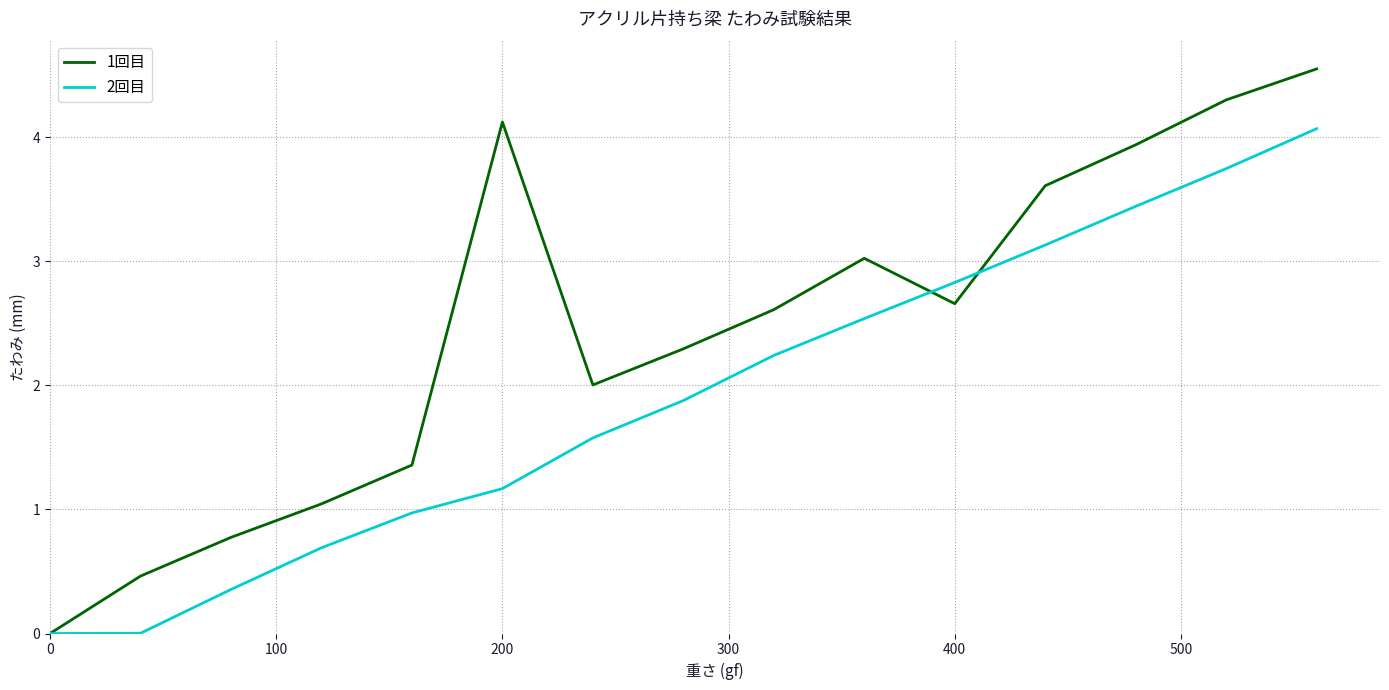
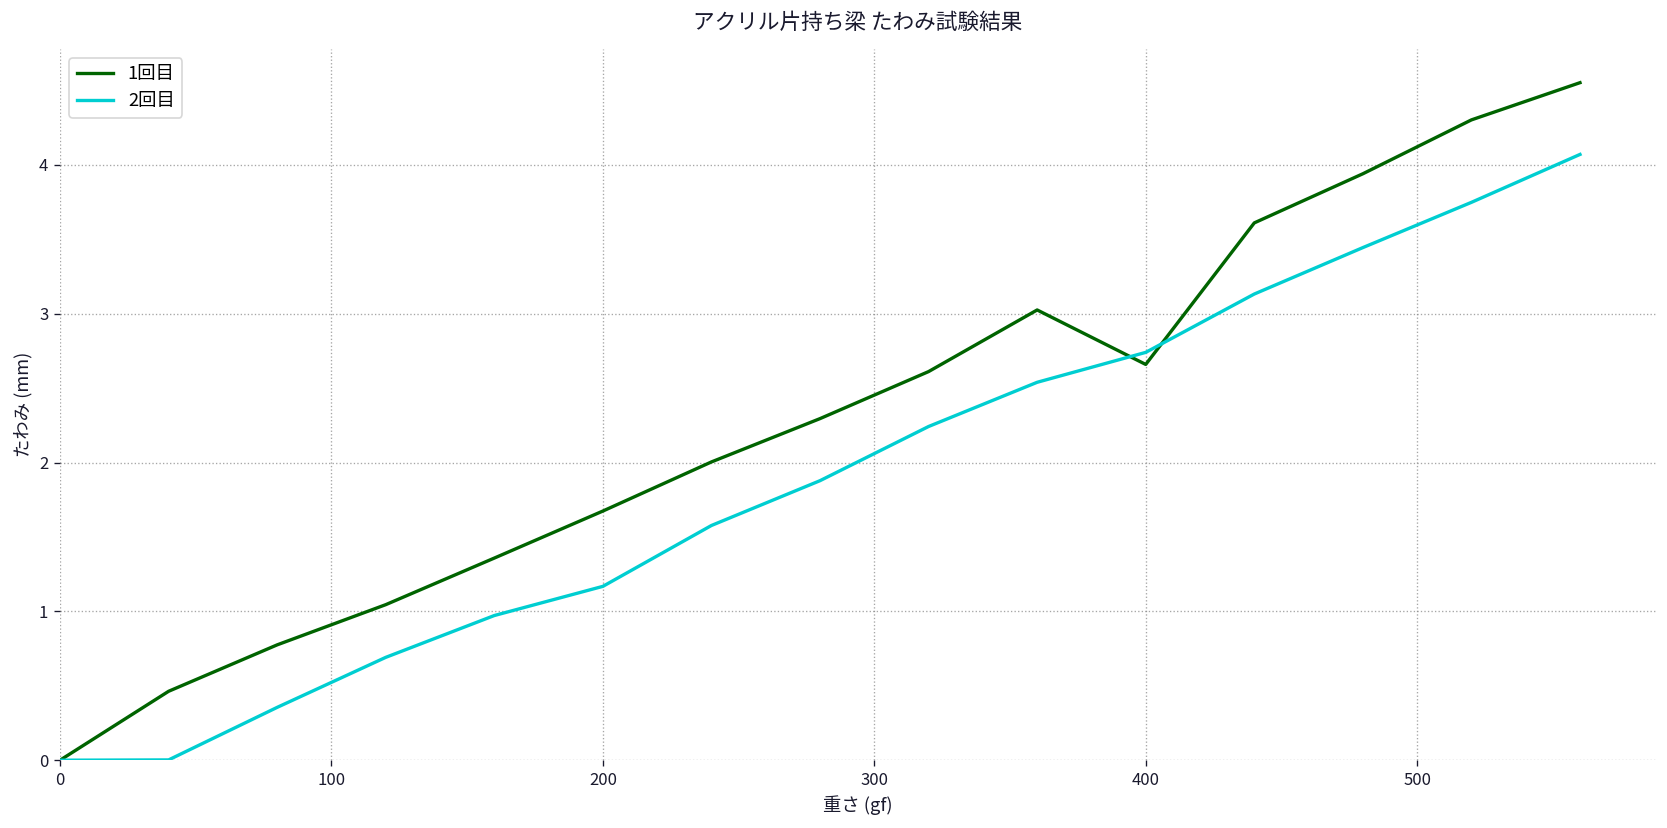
1回目, 200: 4.12 -> 1.67
2回目, 400: 2.83 -> 2.74
